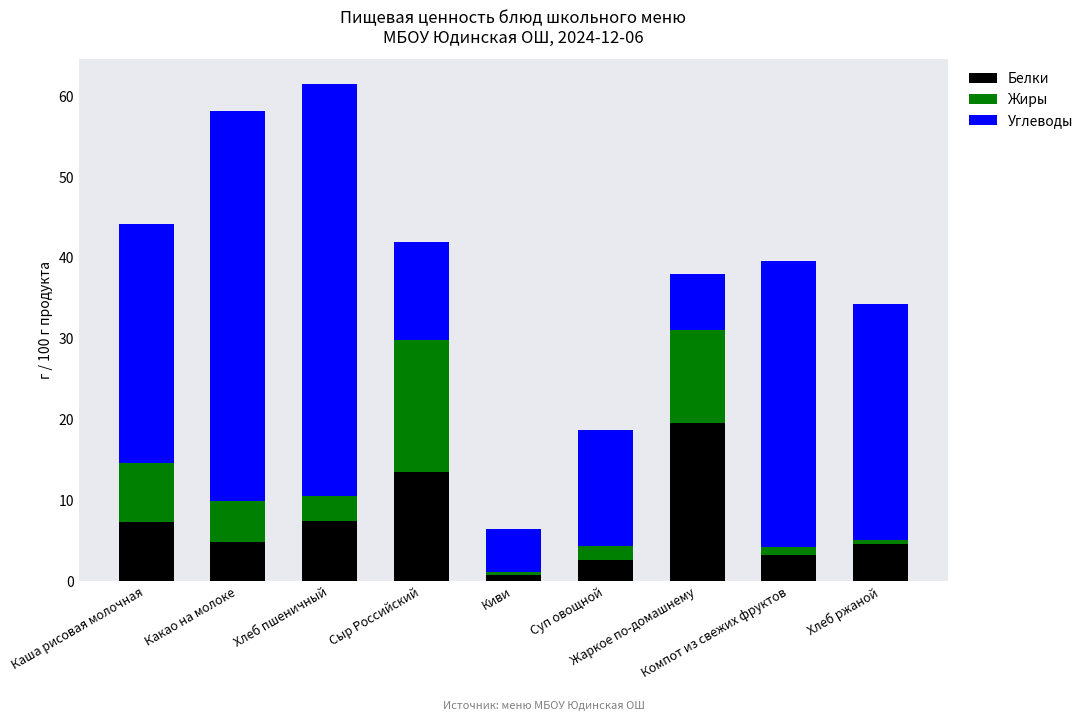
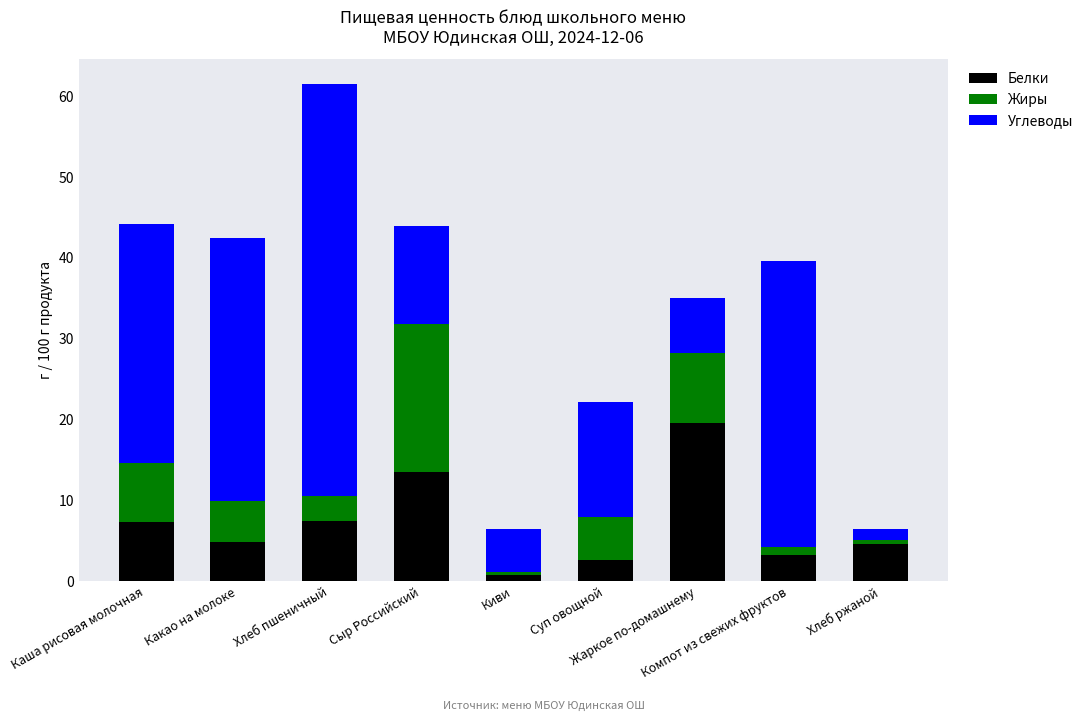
Углеводы, Какао на молоке: 48 -> 33
Жиры, Сыр Российский: 16 -> 18
Жиры, Суп овощной: 2 -> 5
Жиры, Жаркое по-домашнему: 12 -> 9
Углеводы, Хлеб ржаной: 29 -> 1
